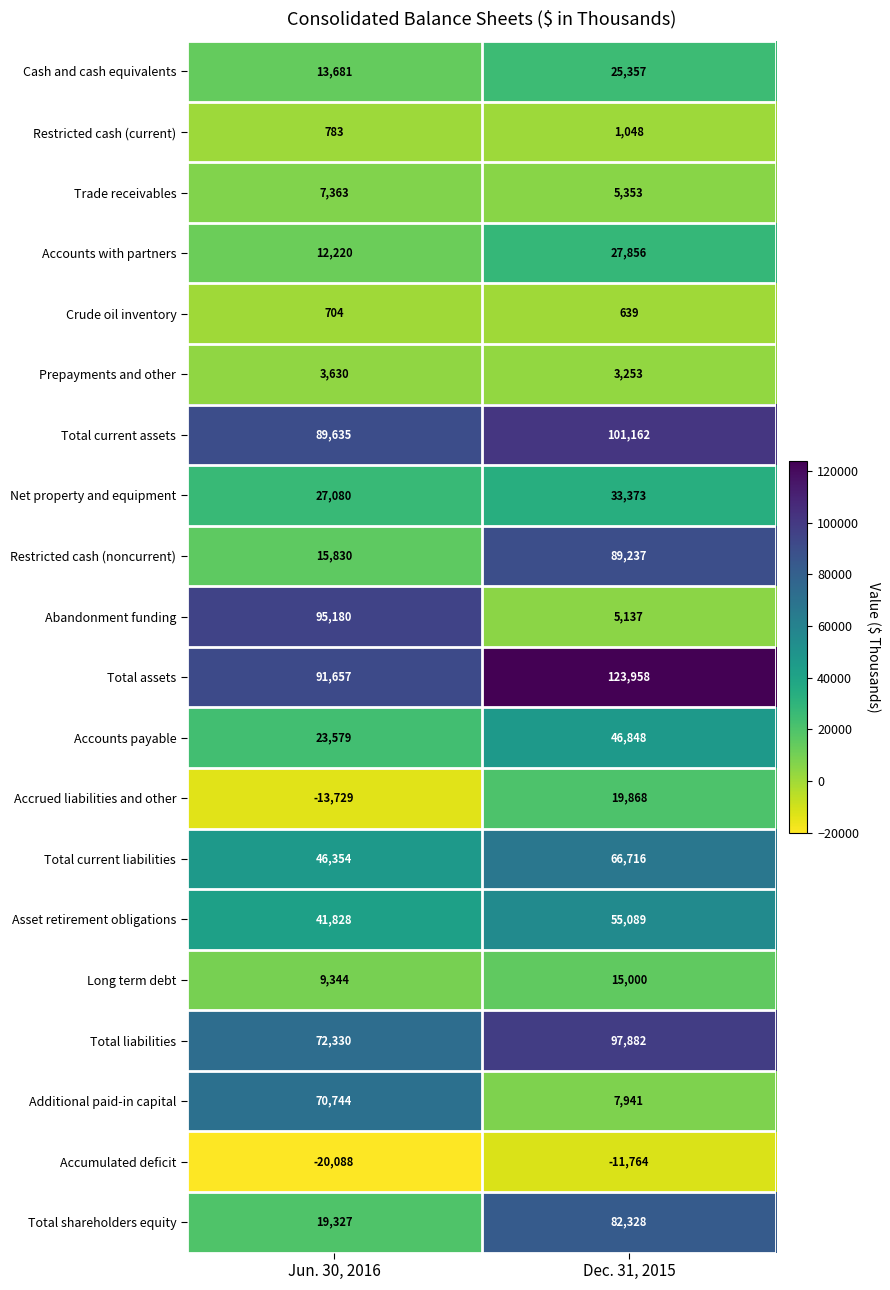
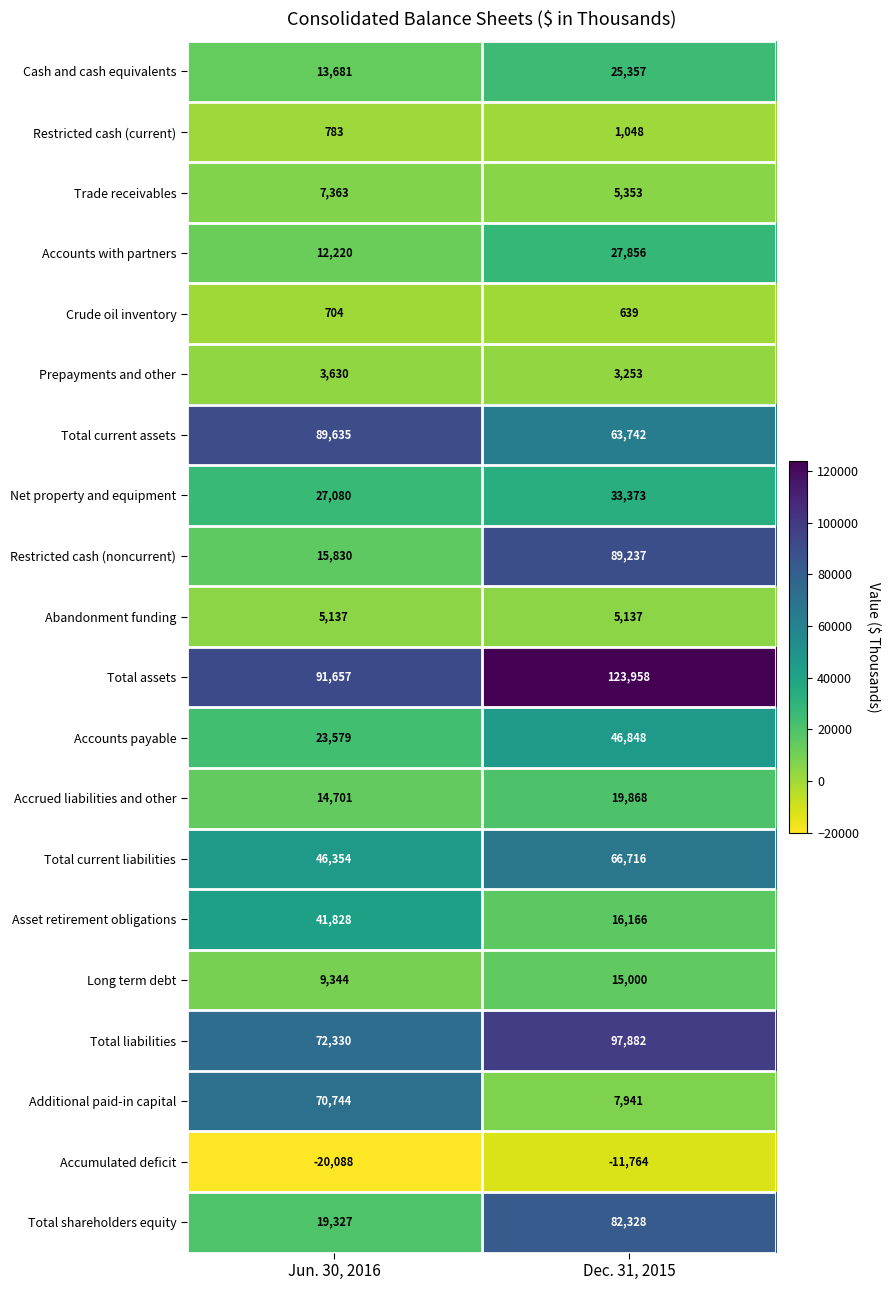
Total current assets, Dec. 31, 2015: 101,162 -> 63,742
Abandonment funding, Jun. 30, 2016: 95,180 -> 5,137
Accrued liabilities and other, Jun. 30, 2016: -13,729 -> 14,701
Asset retirement obligations, Dec. 31, 2015: 55,089 -> 16,166
